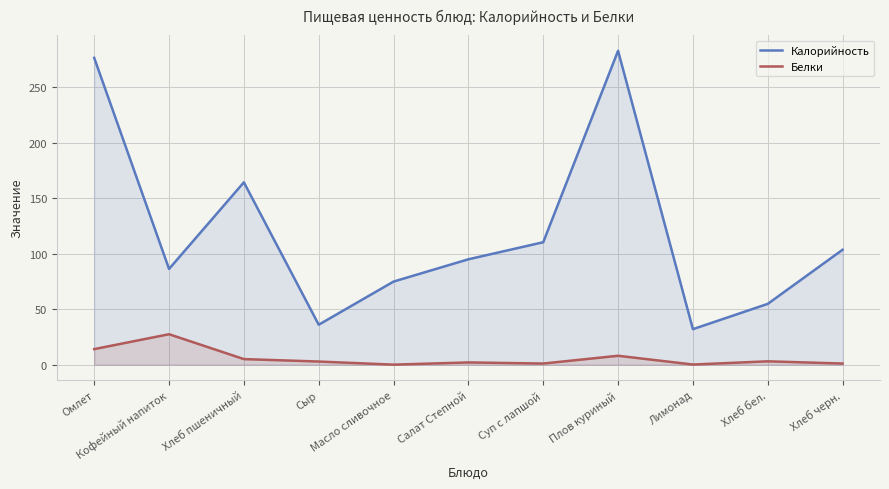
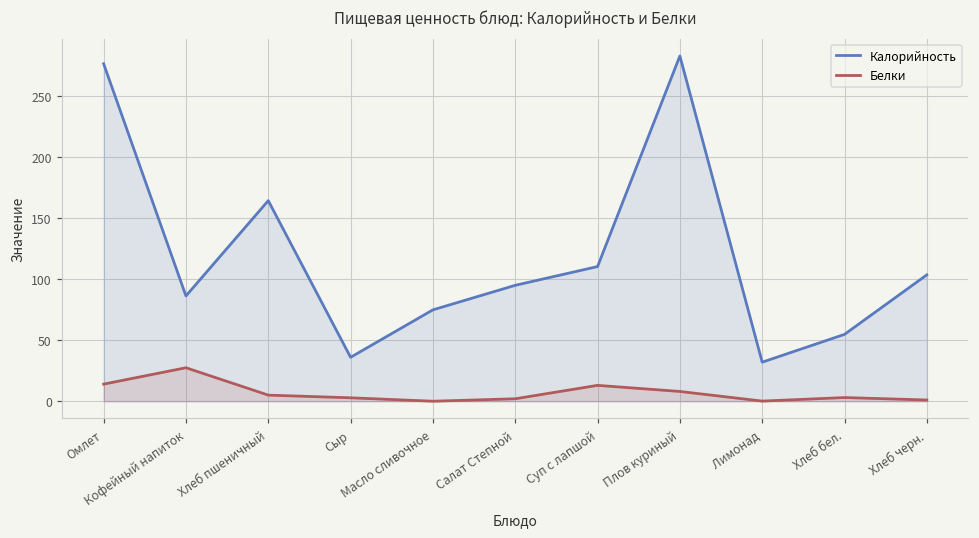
Белки, Суп с лапшой: 1 -> 13
